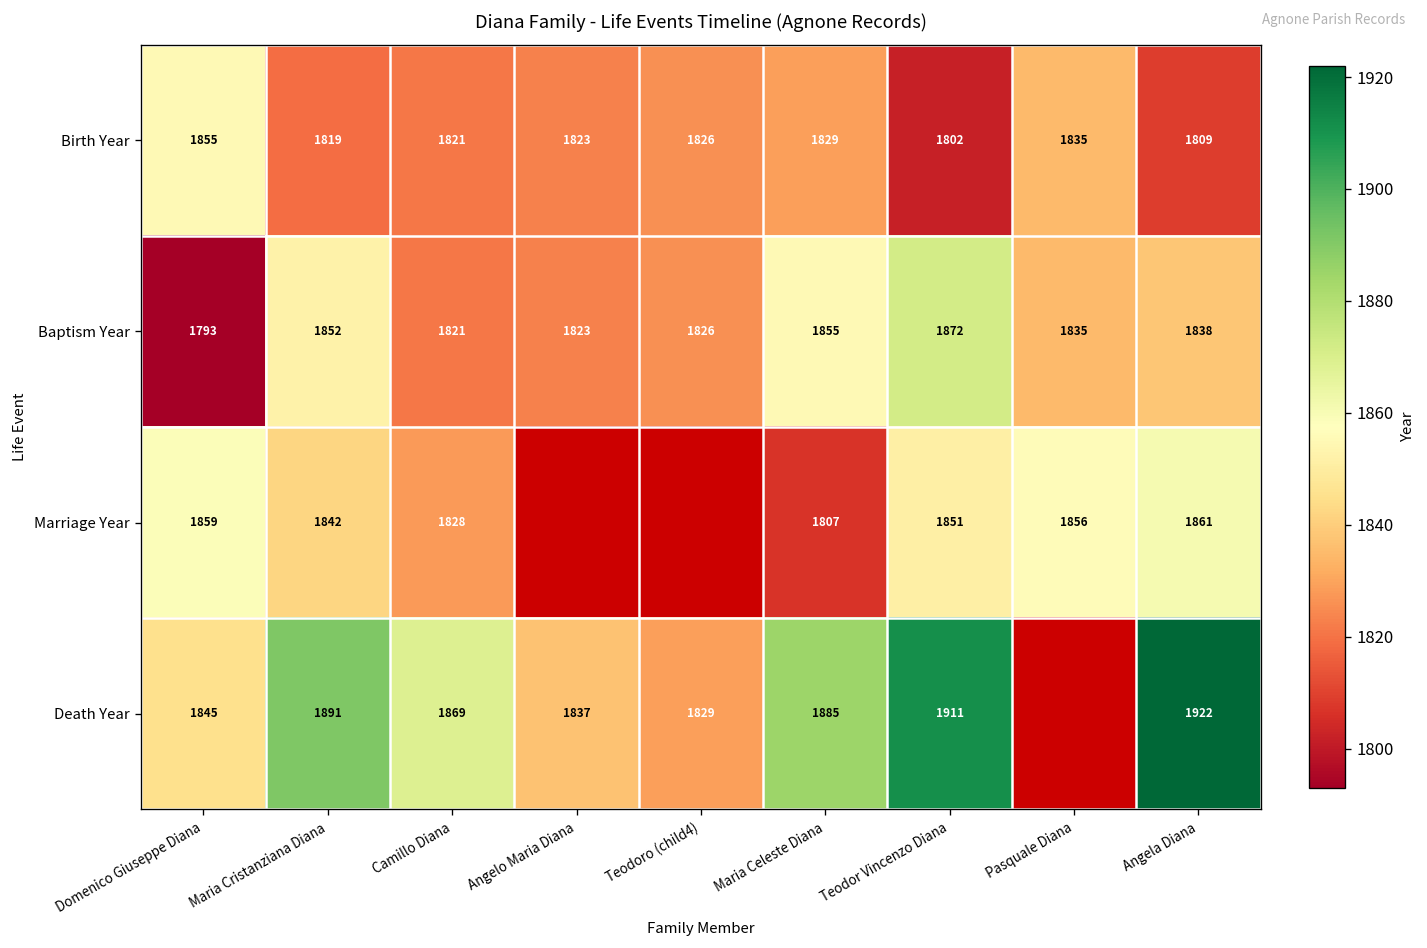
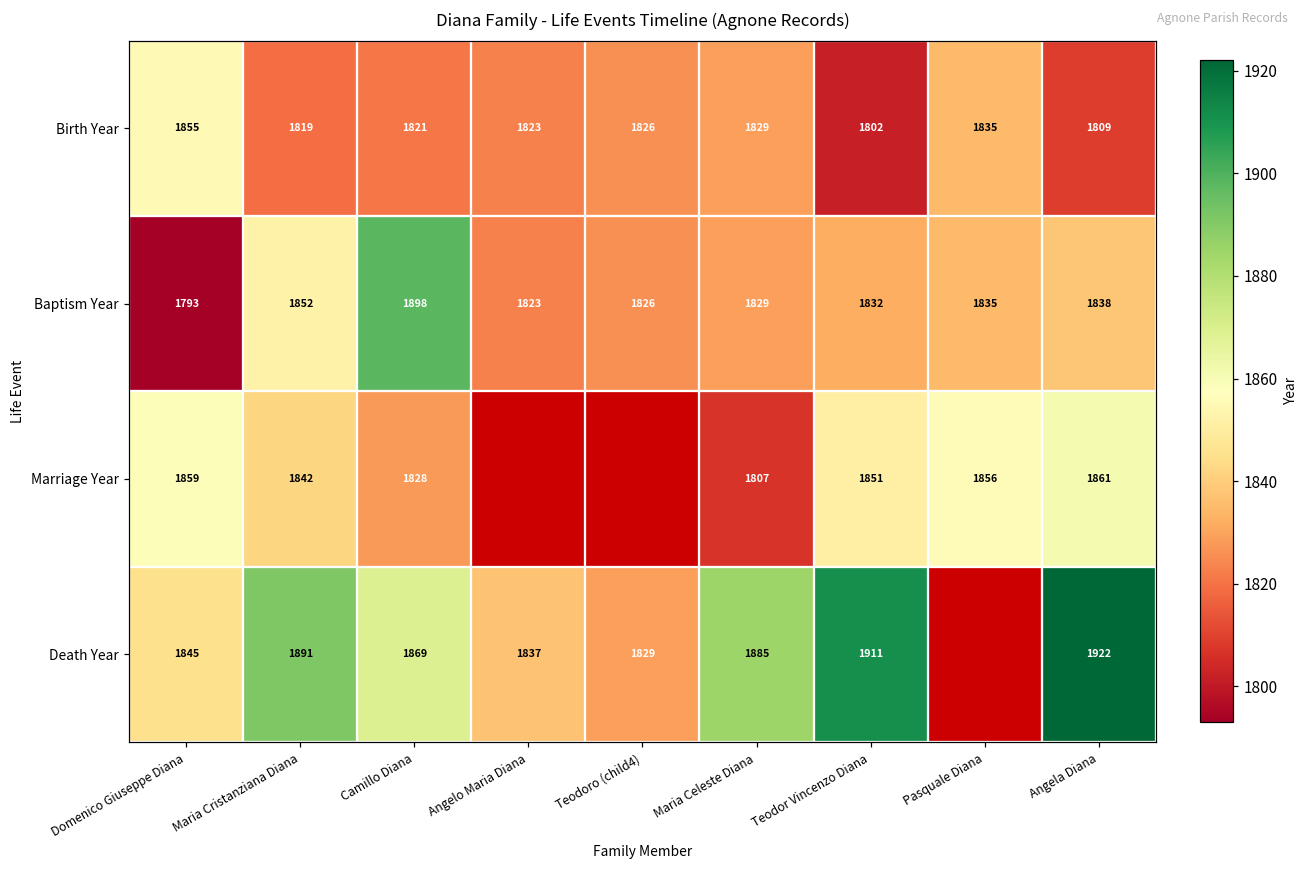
Baptism Year, Camillo Diana: 1821 -> 1898
Baptism Year, Maria Celeste Diana: 1855 -> 1829
Baptism Year, Teodor Vincenzo Diana: 1872 -> 1832
